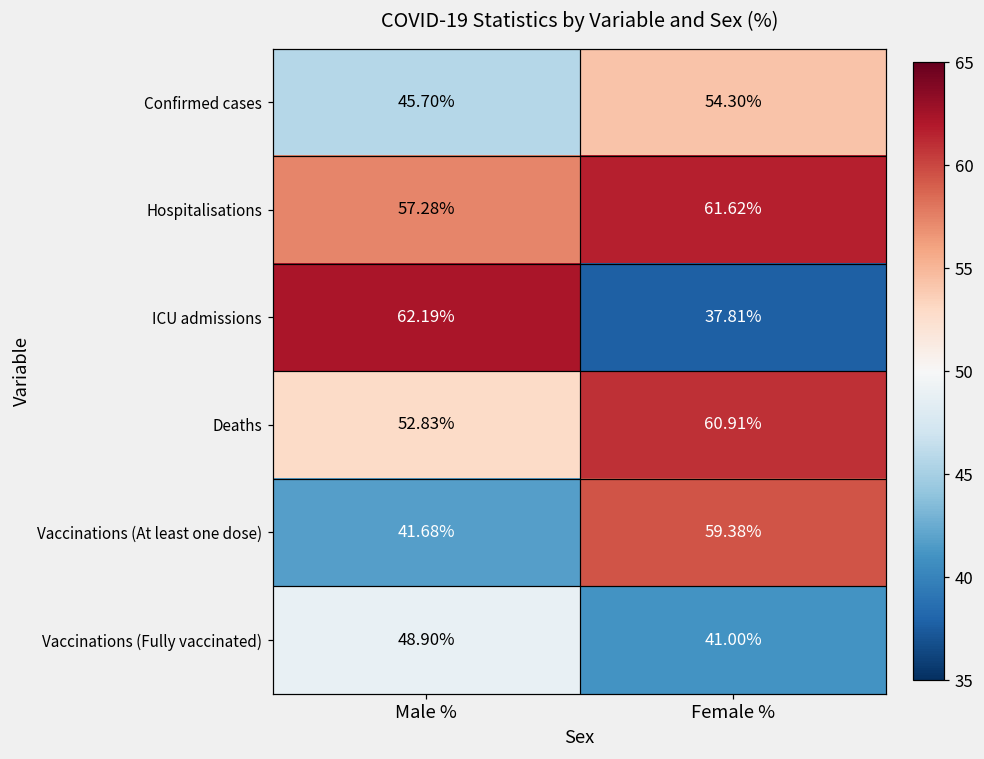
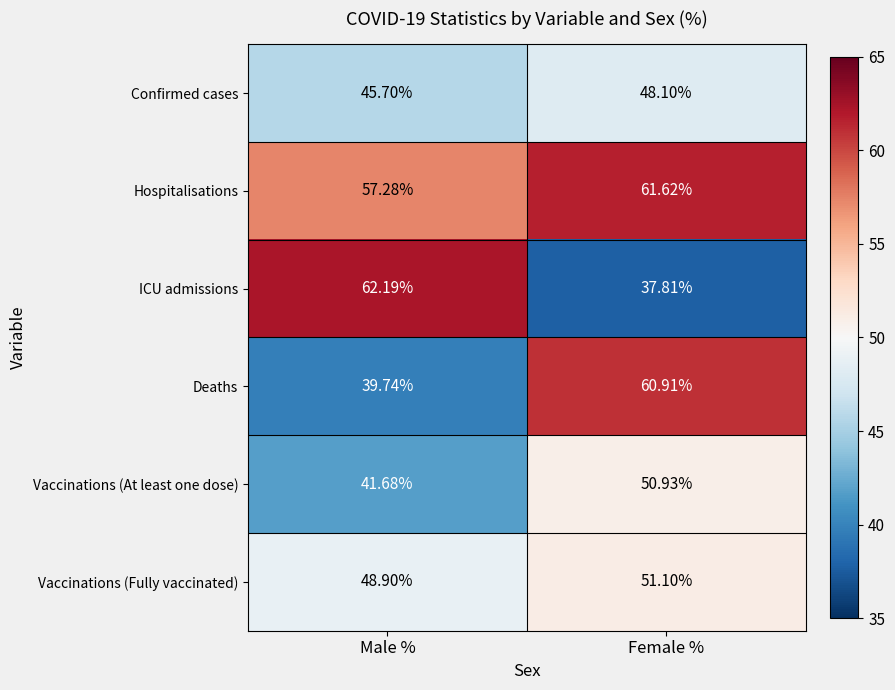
Confirmed cases, Female %: 54.30% -> 48.10%
Deaths, Male %: 52.83% -> 39.74%
Vaccinations (At least one dose), Female %: 59.38% -> 50.93%
Vaccinations (Fully vaccinated), Female %: 41.00% -> 51.10%
